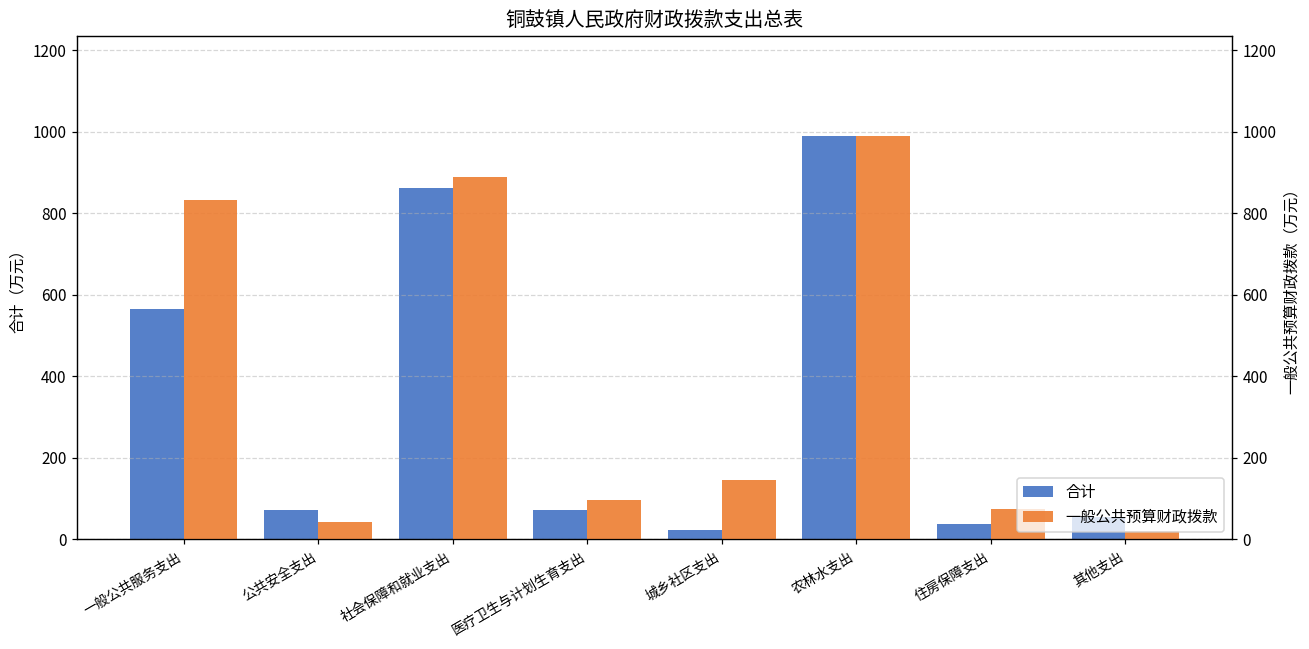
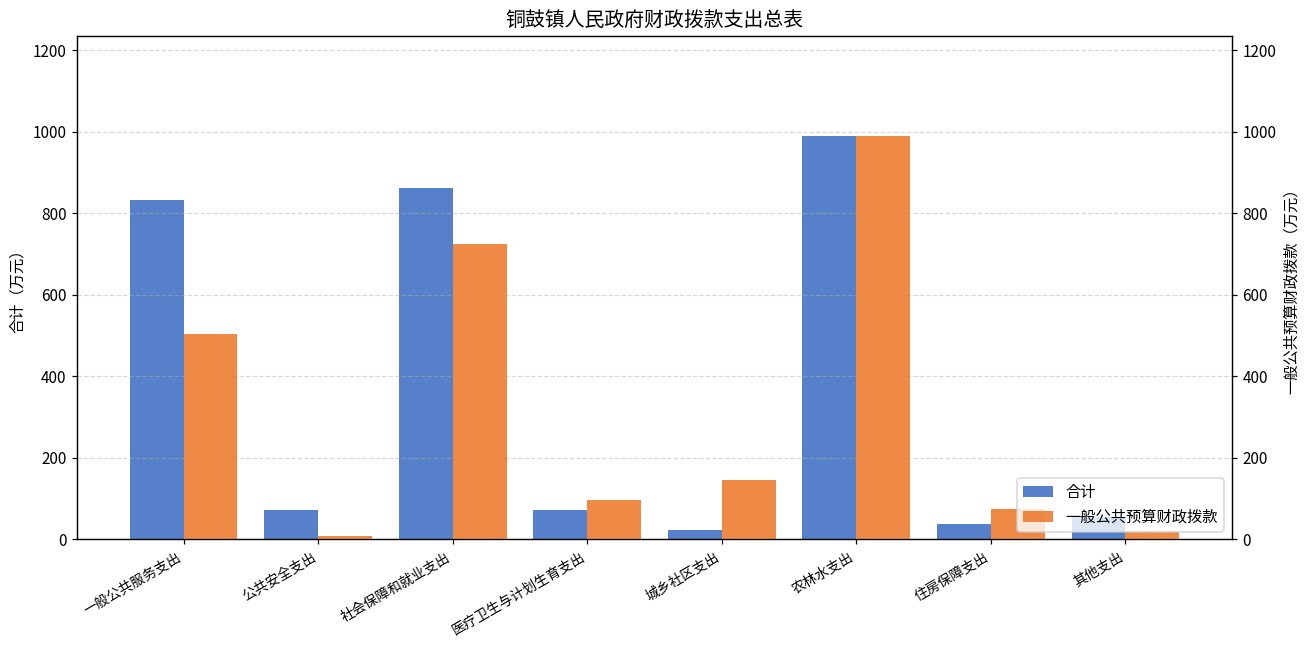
合计, 一般公共服务支出: 570 -> 830
一般公共预算财政拨款, 一般公共服务支出: 830 -> 500
一般公共预算财政拨款, 公共安全支出: 40 -> 10
一般公共预算财政拨款, 社会保障和就业支出: 890 -> 720
